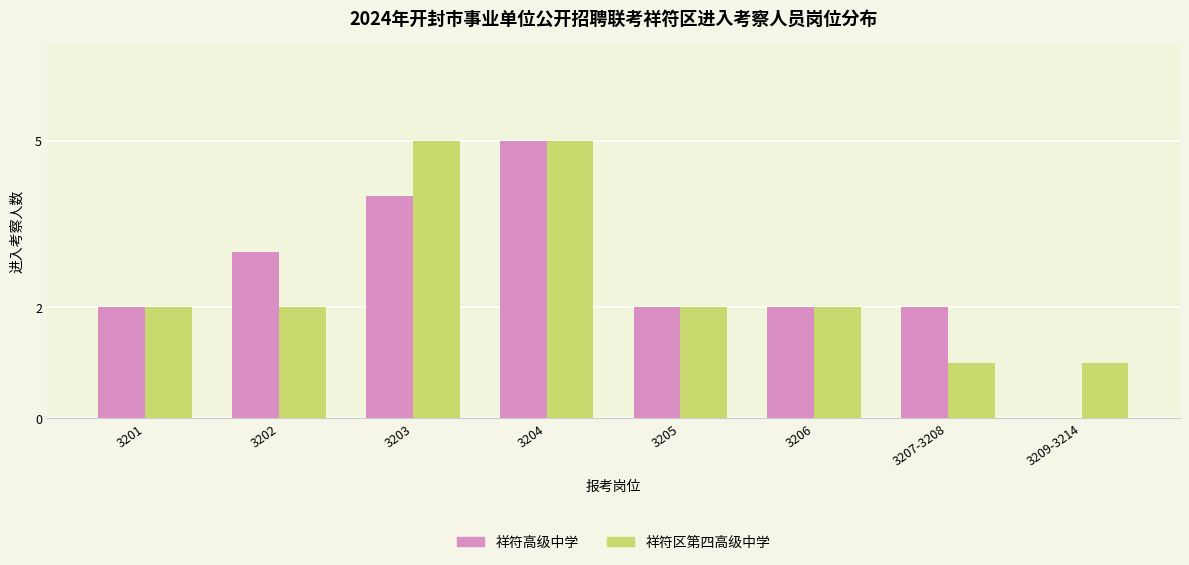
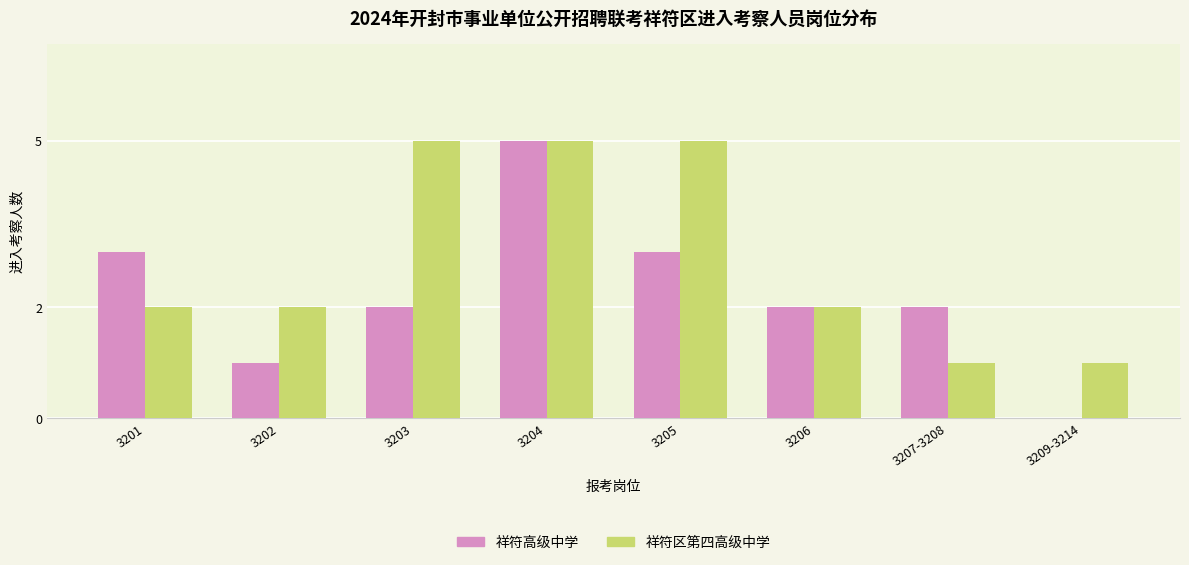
祥符高级中学, 3201: 2 -> 3
祥符高级中学, 3202: 3 -> 1
祥符高级中学, 3203: 4 -> 2
祥符高级中学, 3205: 2 -> 3
祥符区第四高级中学, 3205: 2 -> 5
